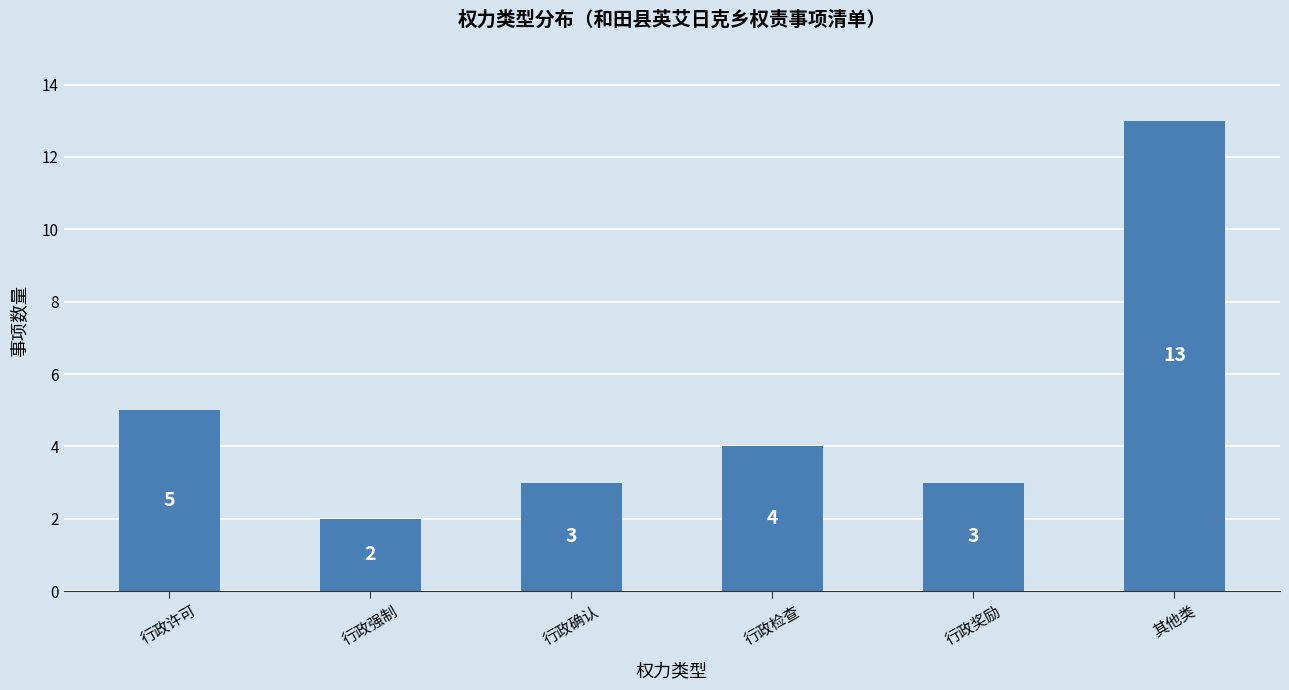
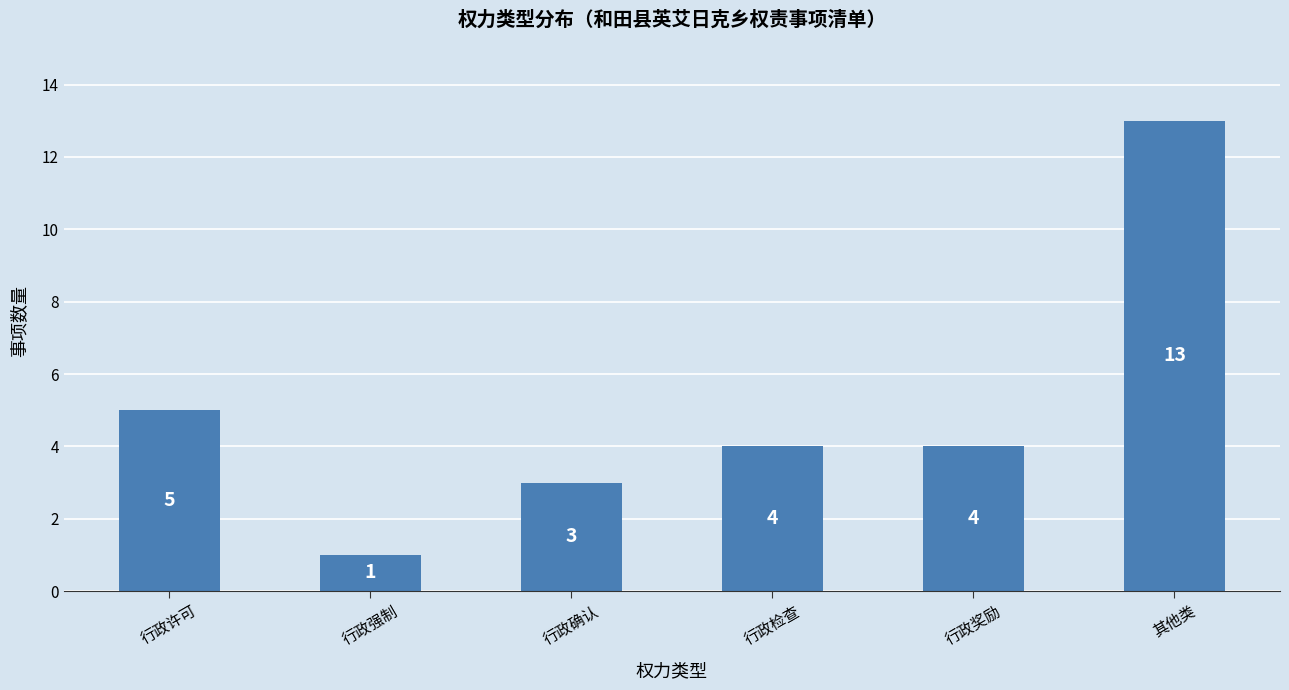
行政强制: 2 -> 1
行政奖励: 3 -> 4
